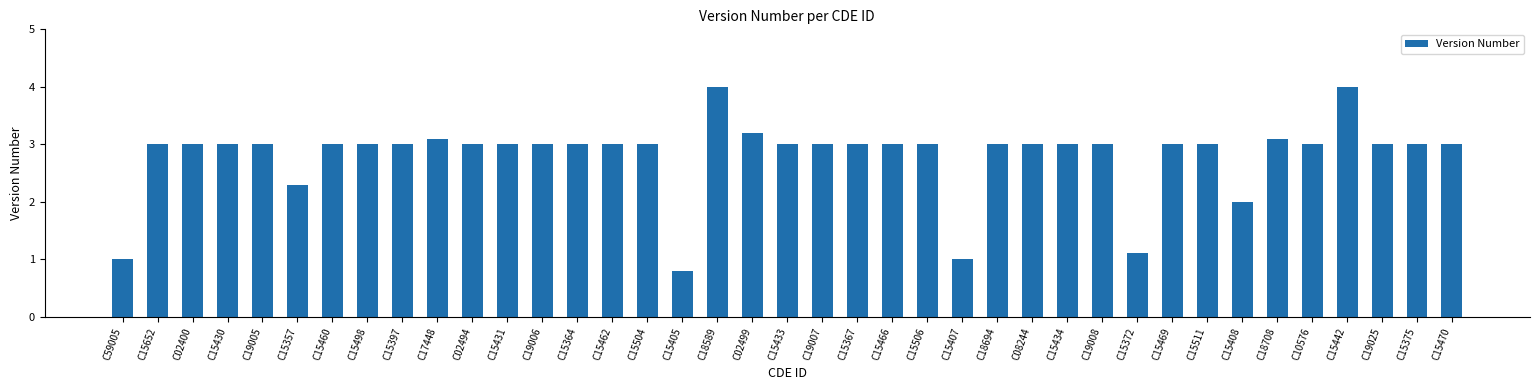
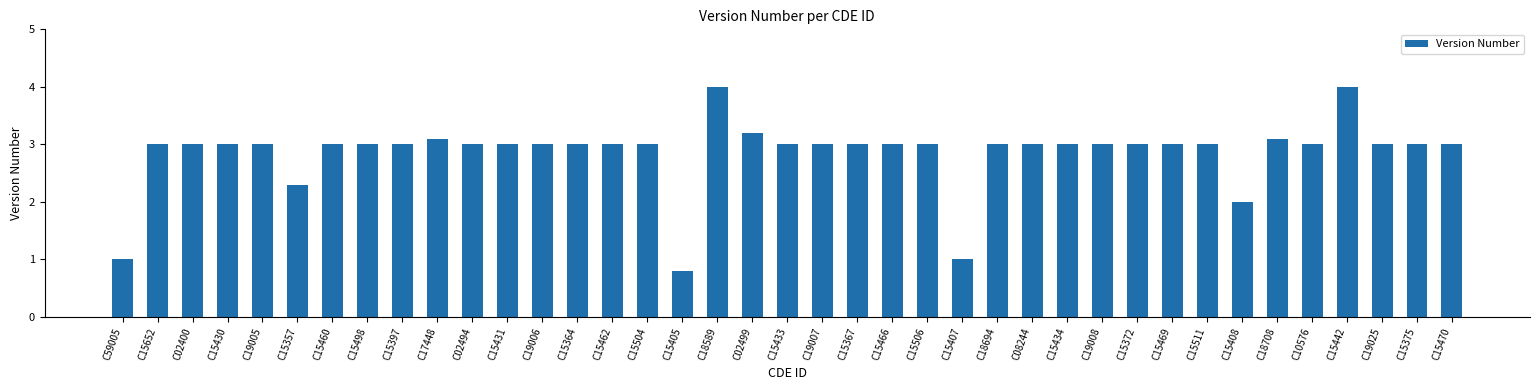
C15372: 1.1 -> 3.0
